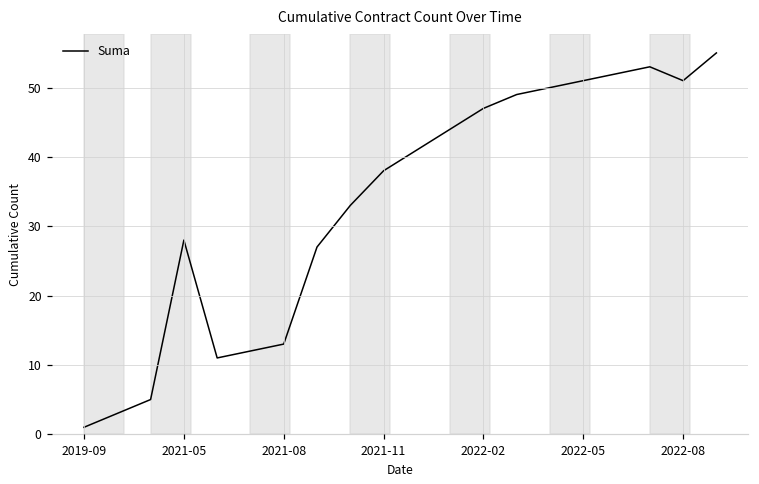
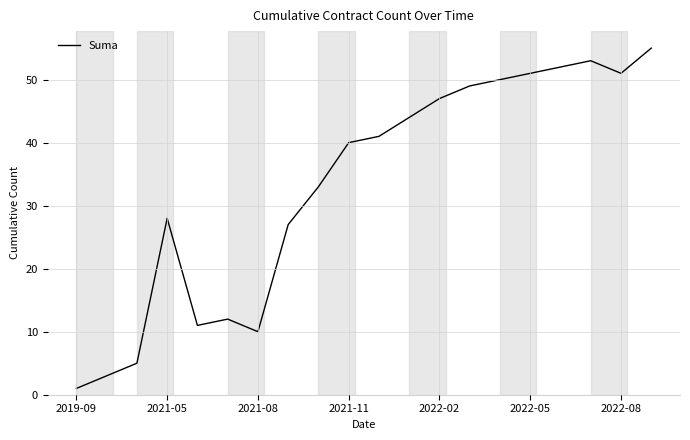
2021-08: 13 -> 10
2021-11: 38 -> 40
